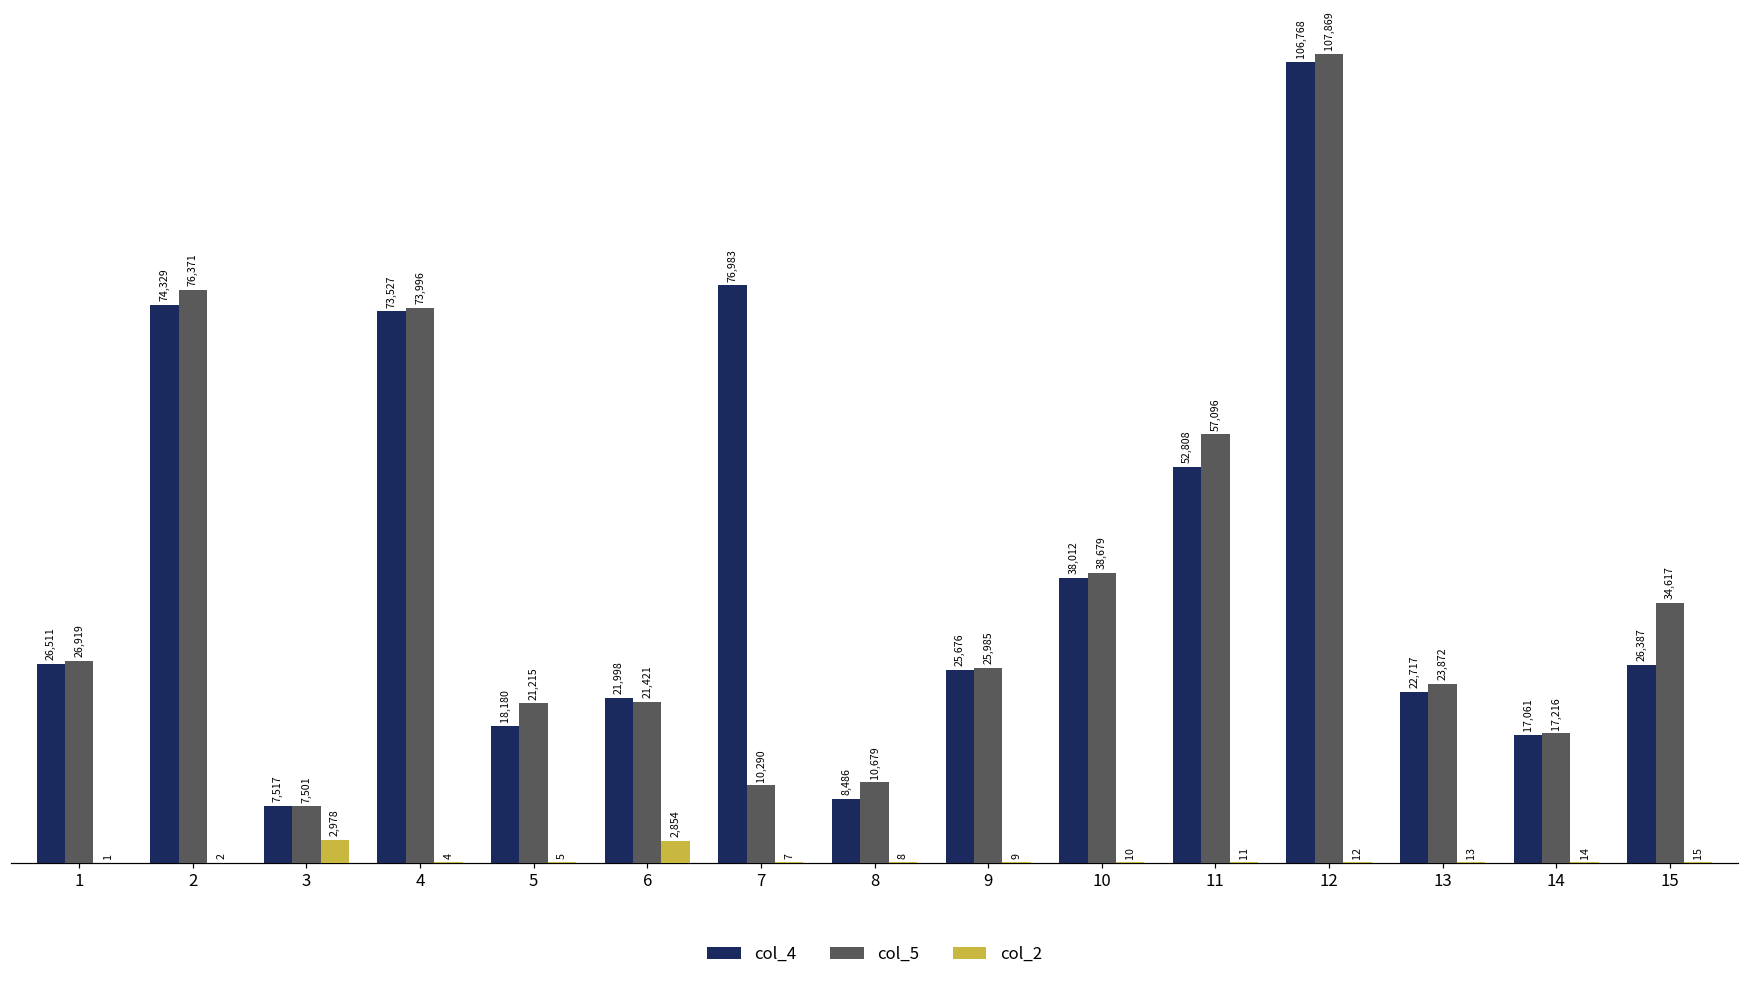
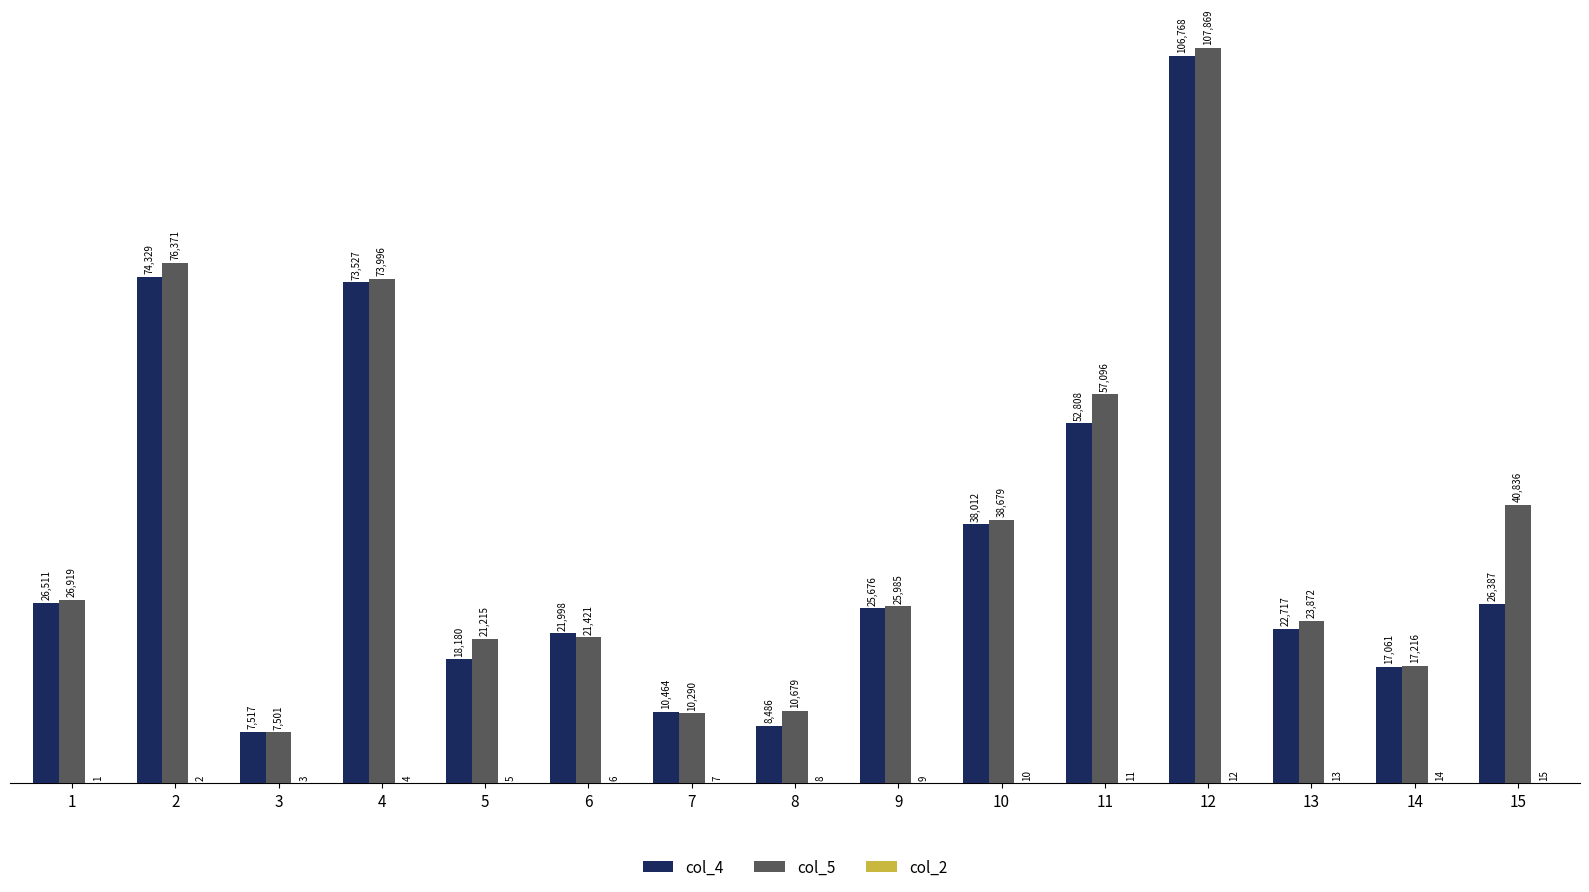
col_2, 3: 2,978 -> 3
col_2, 6: 2,854 -> 6
col_4, 7: 76,983 -> 10,464
col_5, 15: 34,617 -> 40,836
